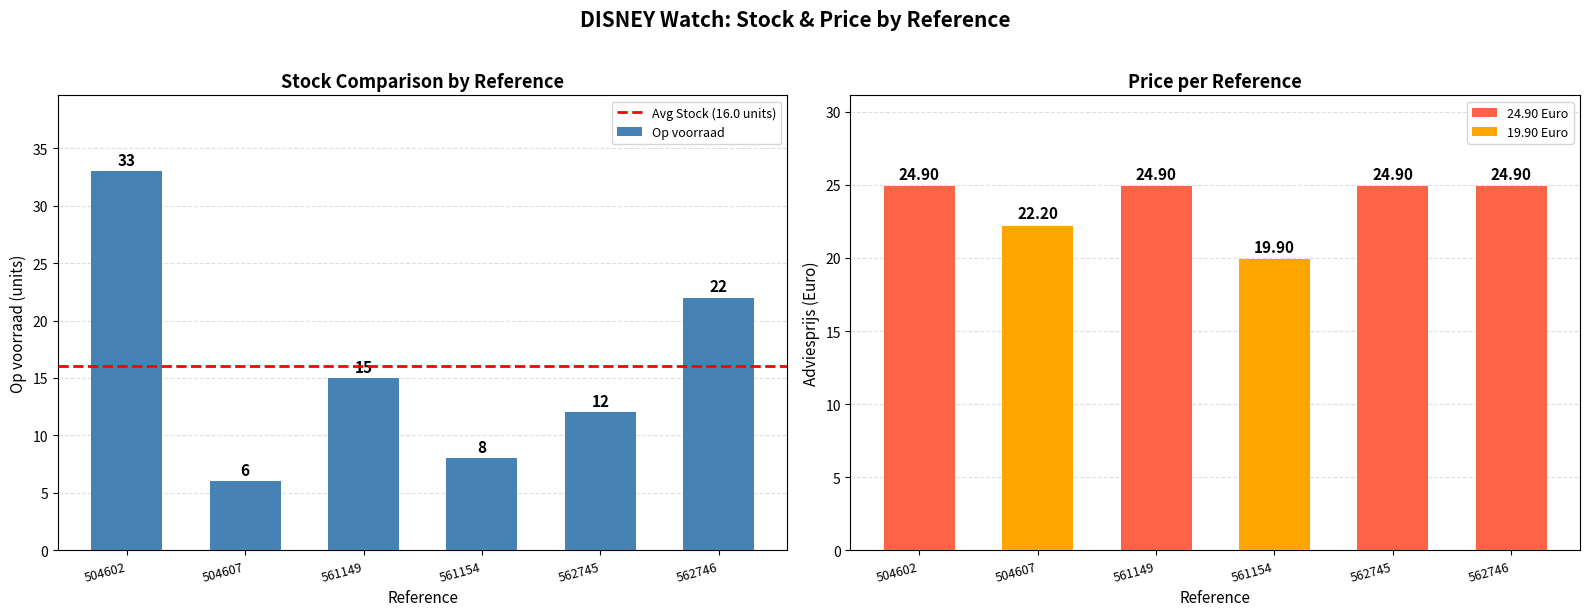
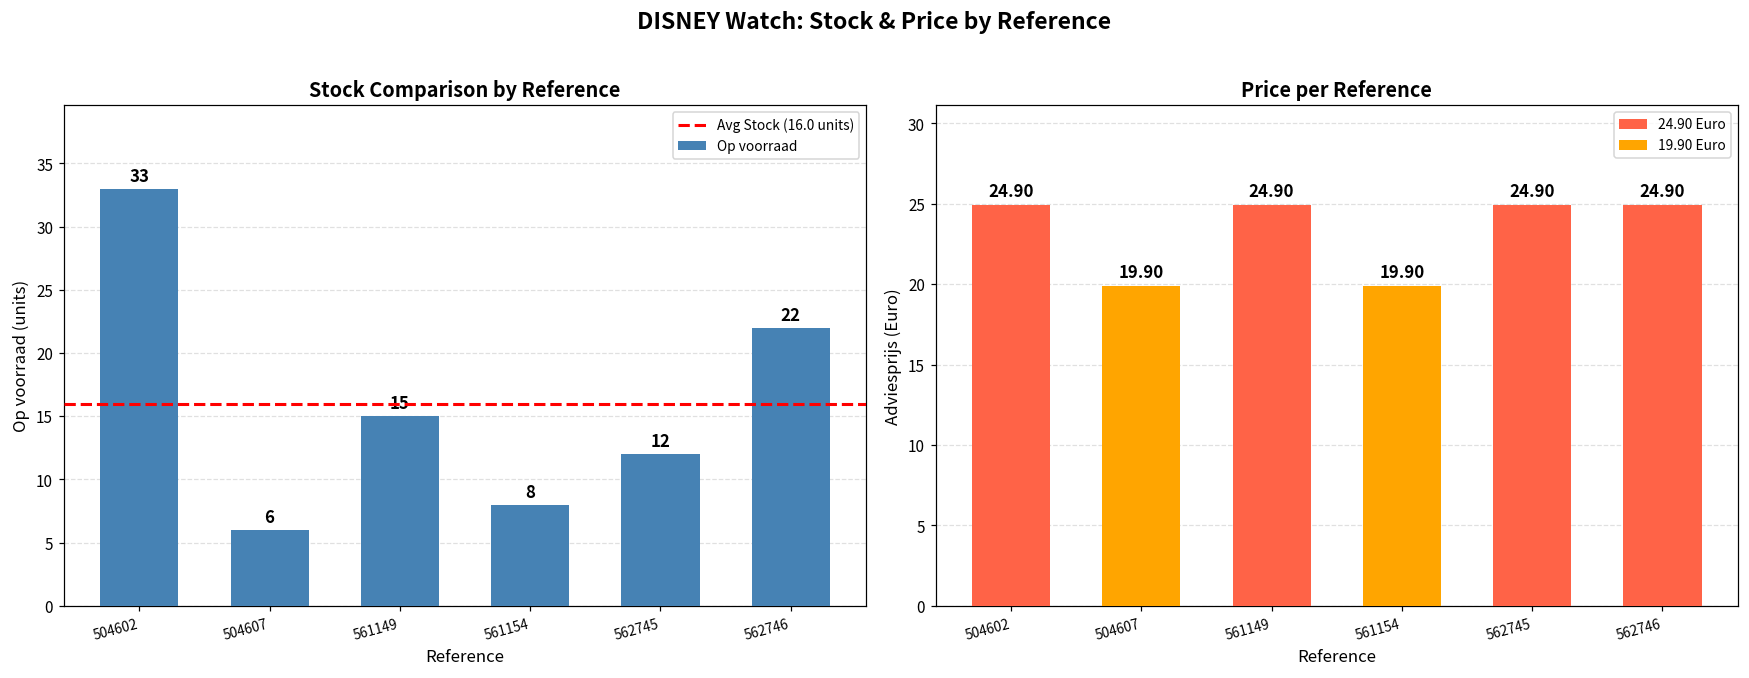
Price per Reference, 504607: 22.20 -> 19.90
